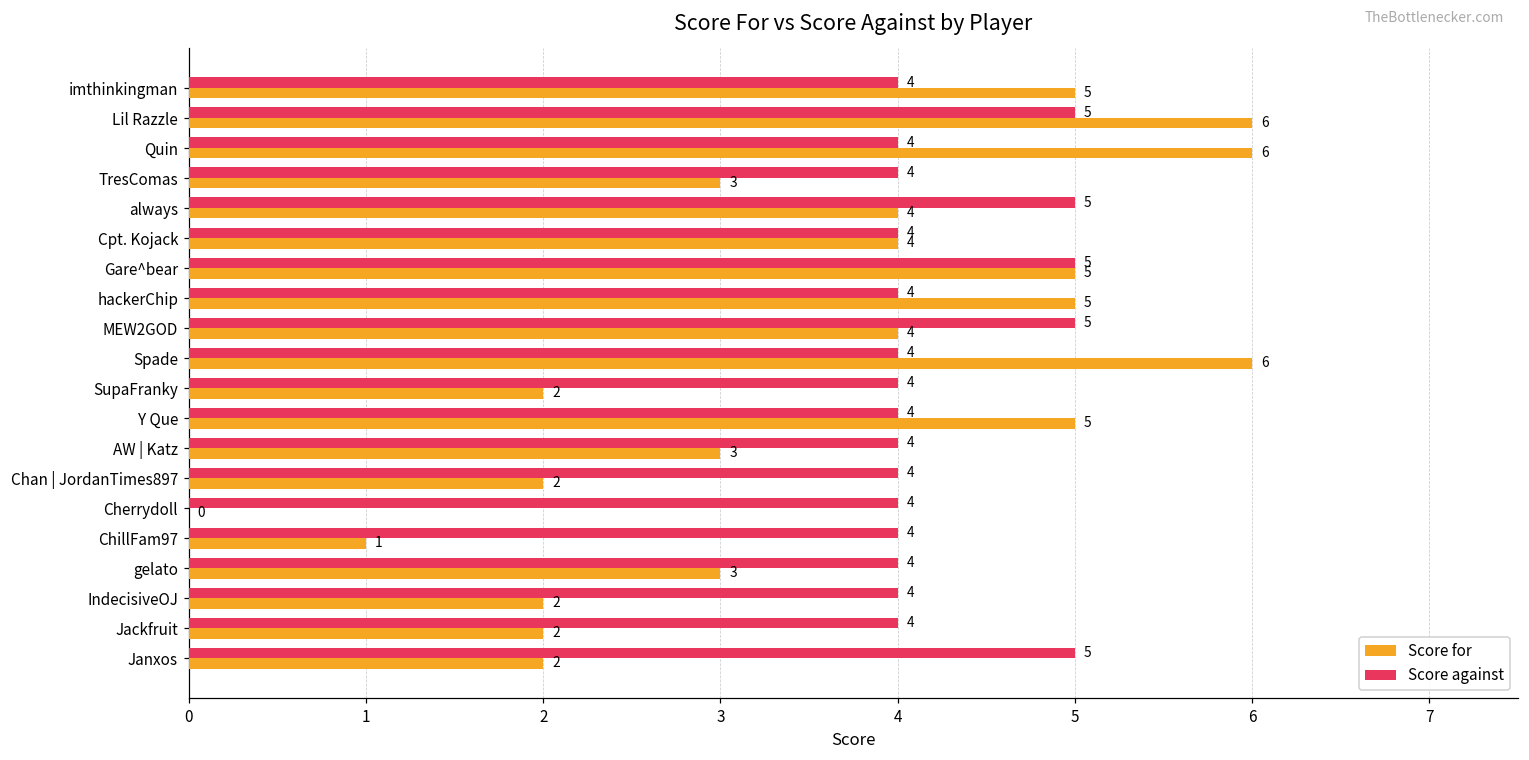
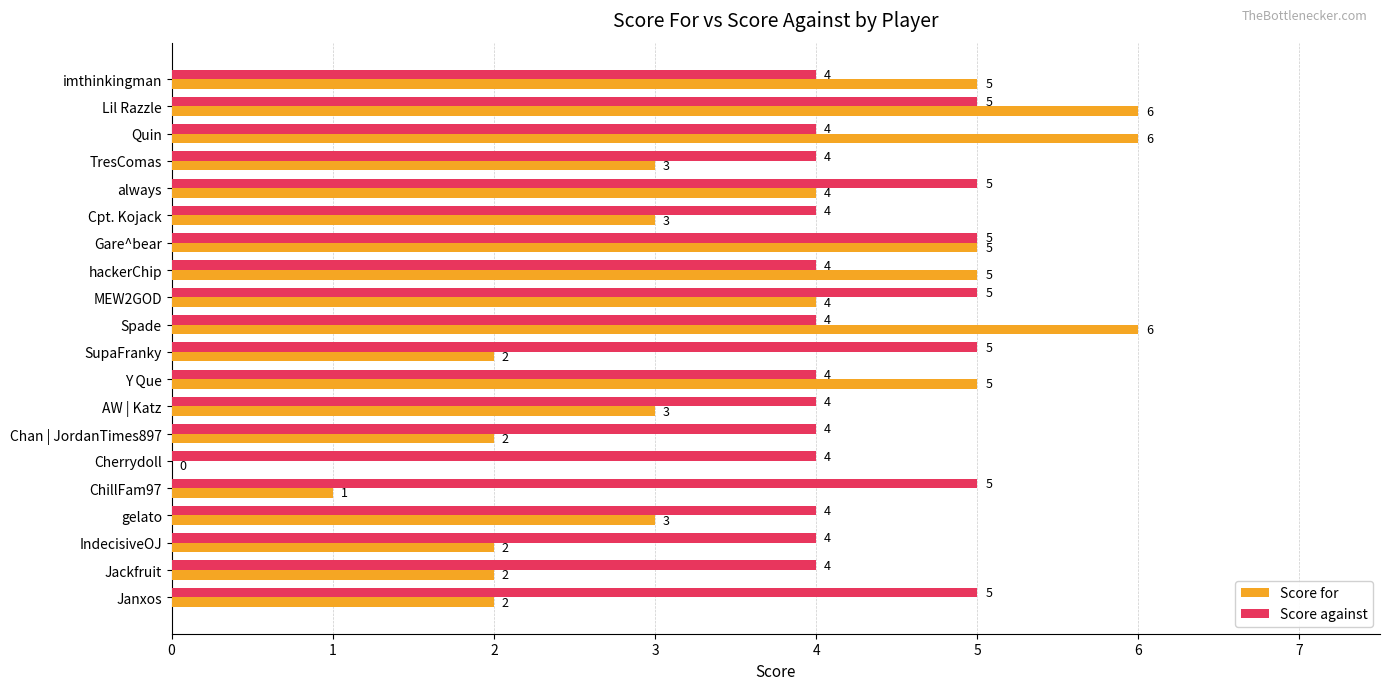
Score for, Cpt. Kojack: 4 -> 3
Score against, SupaFranky: 4 -> 5
Score against, ChillFam97: 4 -> 5
